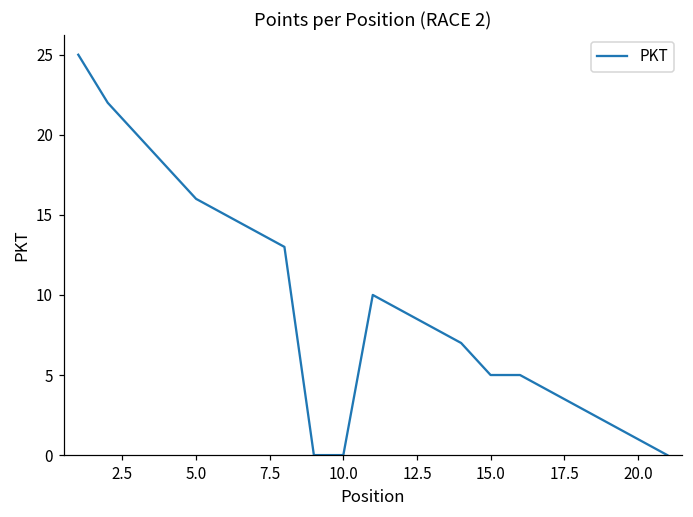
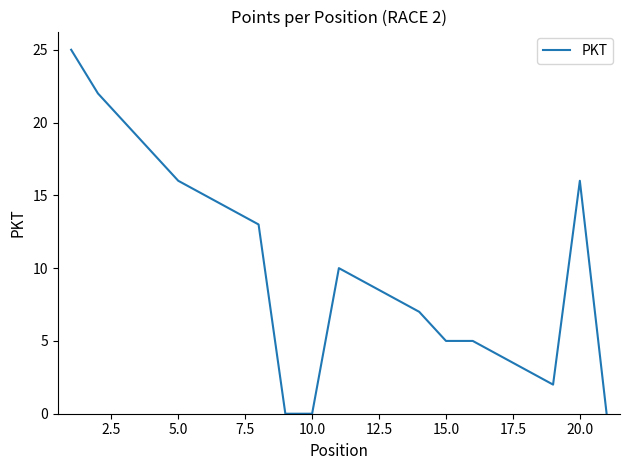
20.0: 1 -> 16
